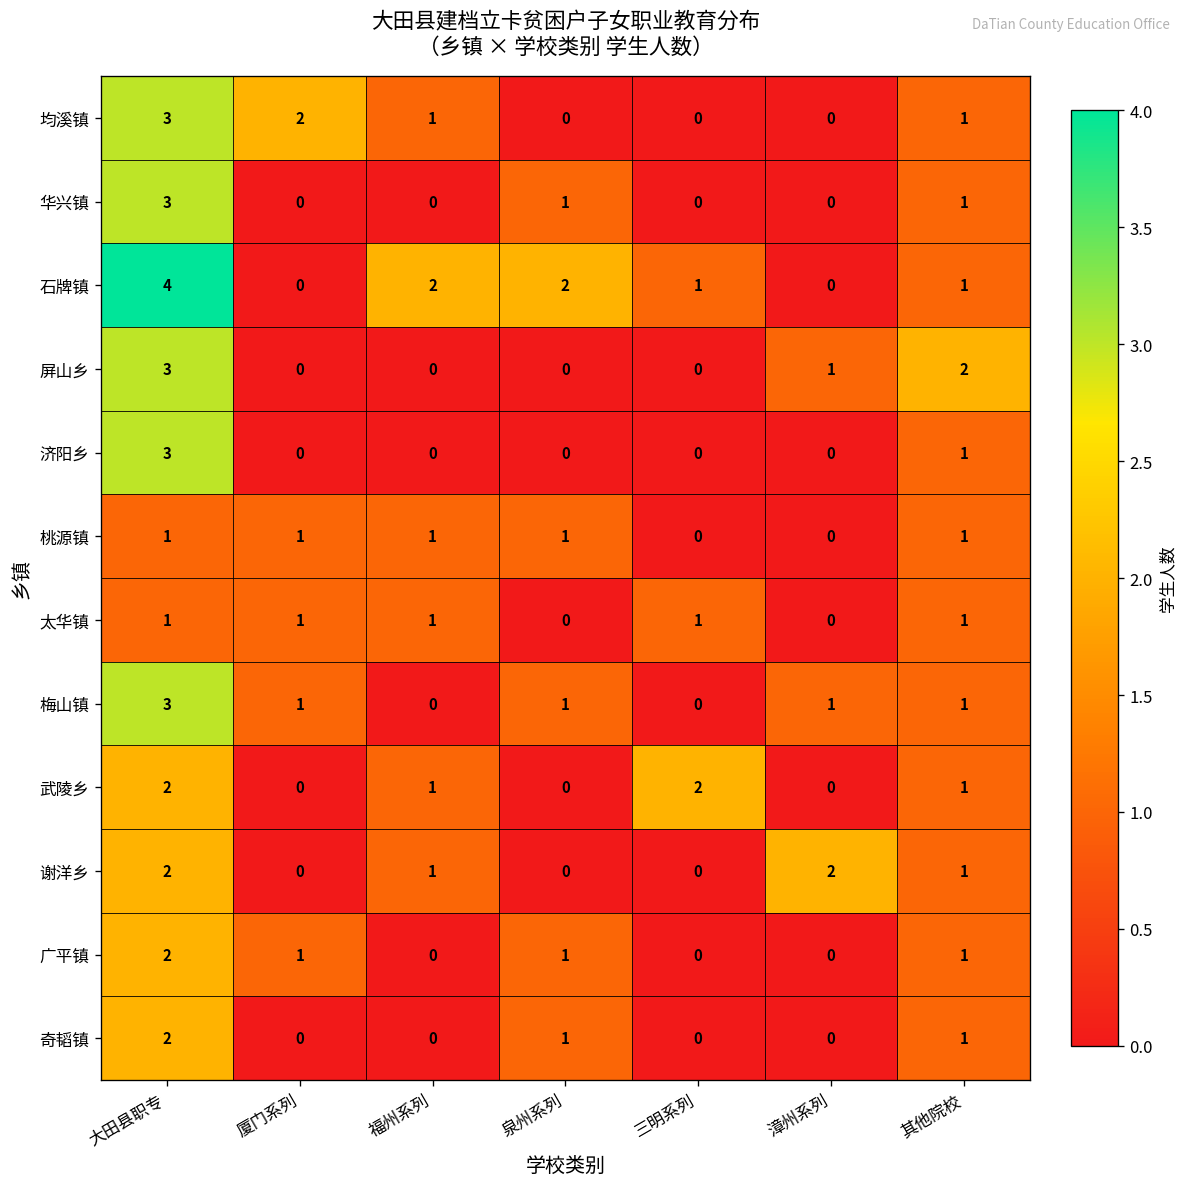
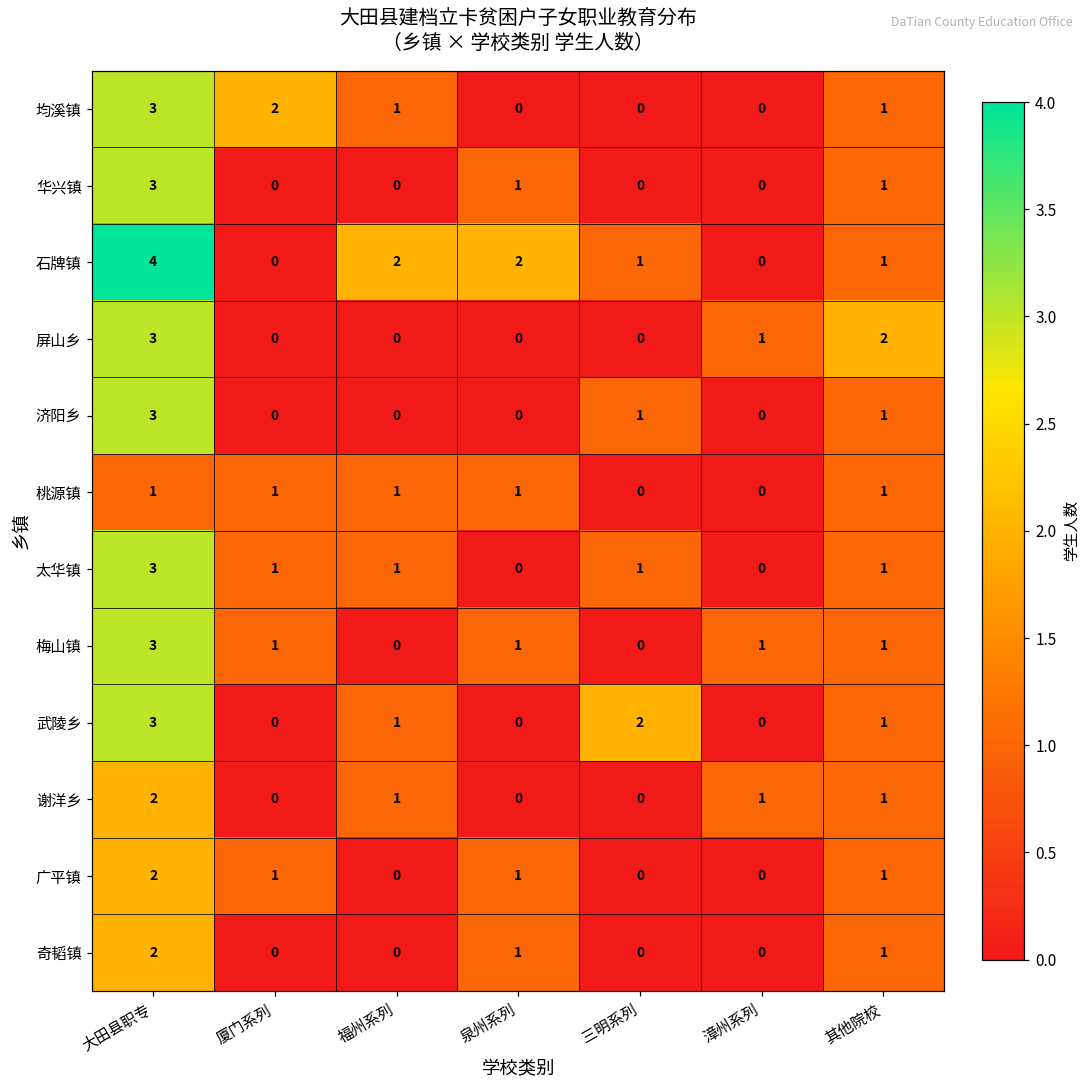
济阳乡, 三明系列: 0 -> 1
太华镇, 大田县职专: 1 -> 3
武陵乡, 大田县职专: 2 -> 3
谢洋乡, 漳州系列: 2 -> 1
